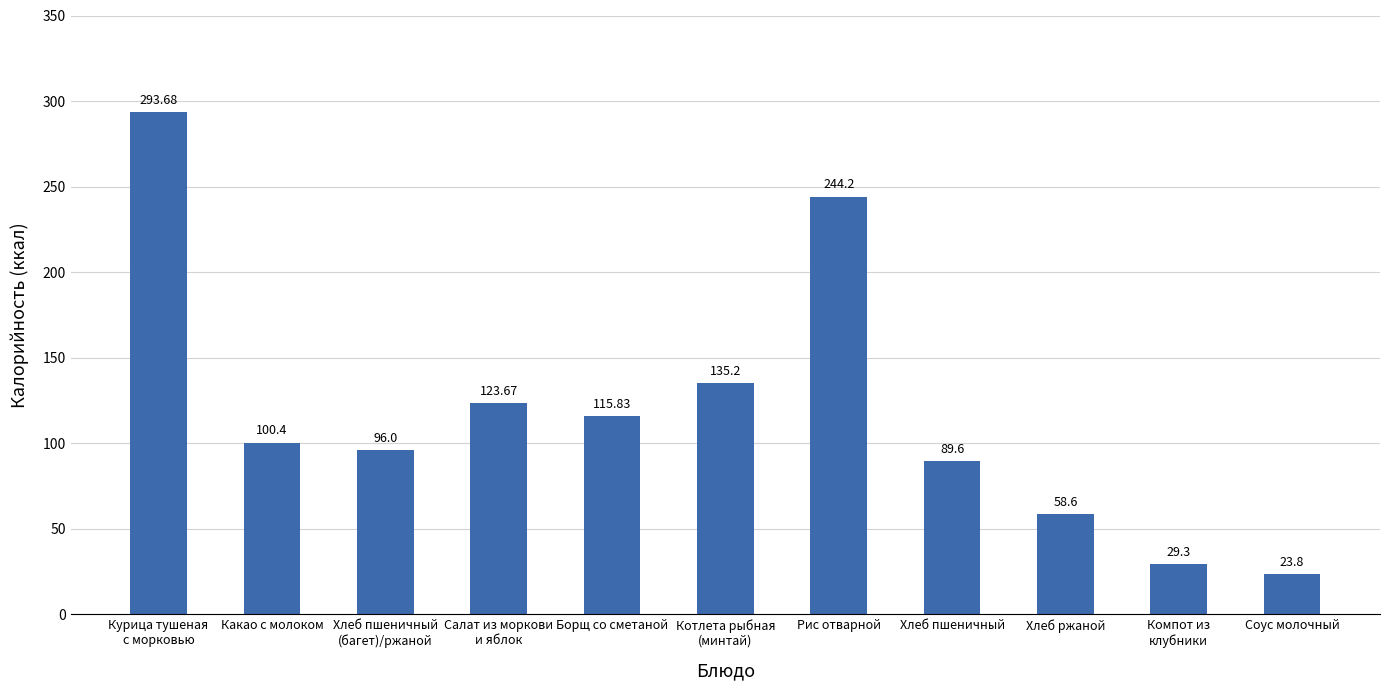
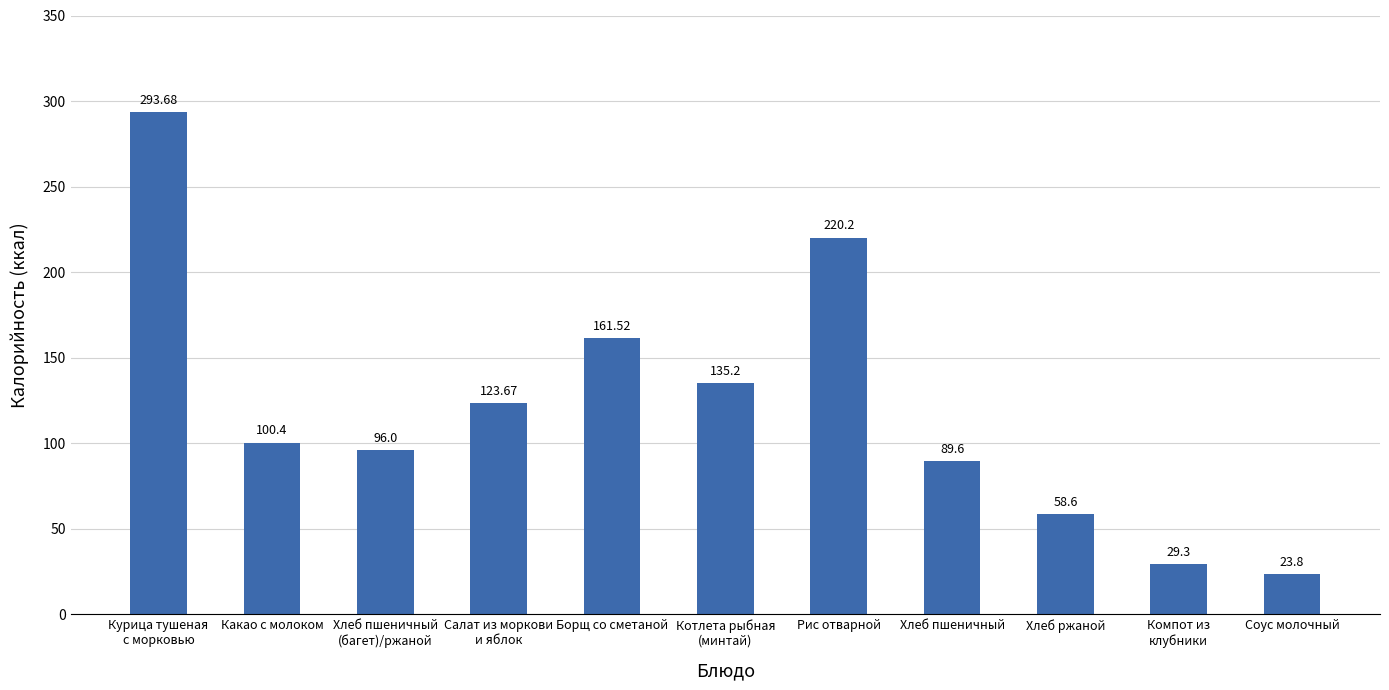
Борщ со сметаной: 115.83 -> 161.52
Рис отварной: 244.2 -> 220.2
